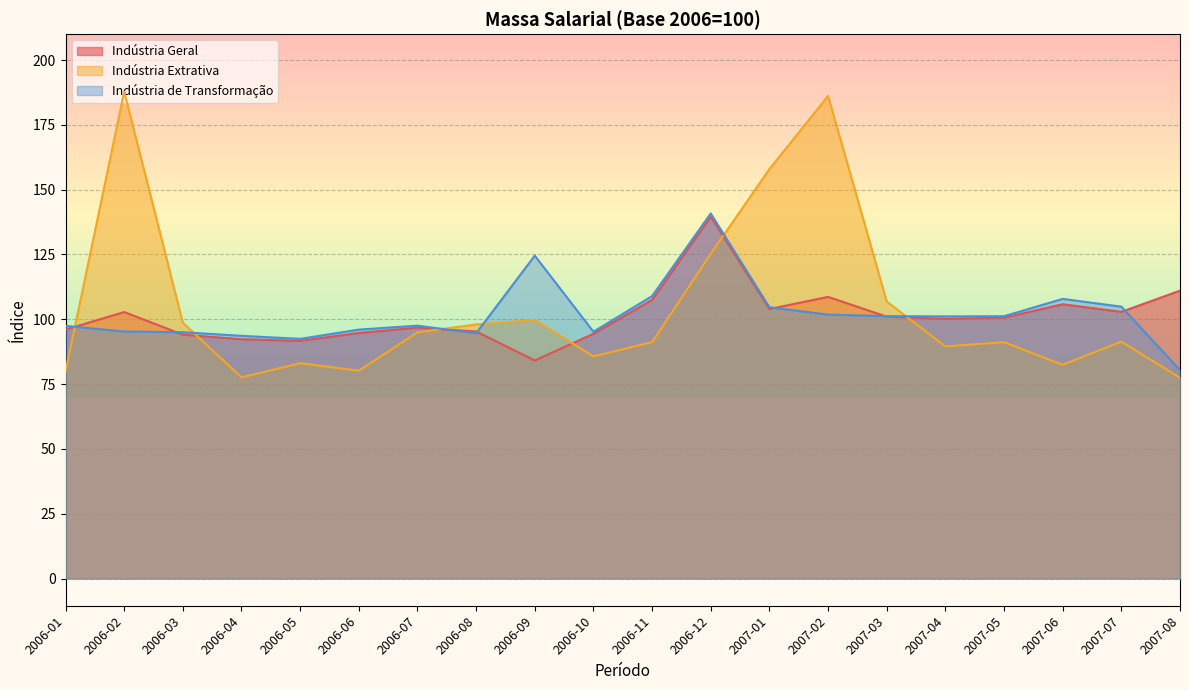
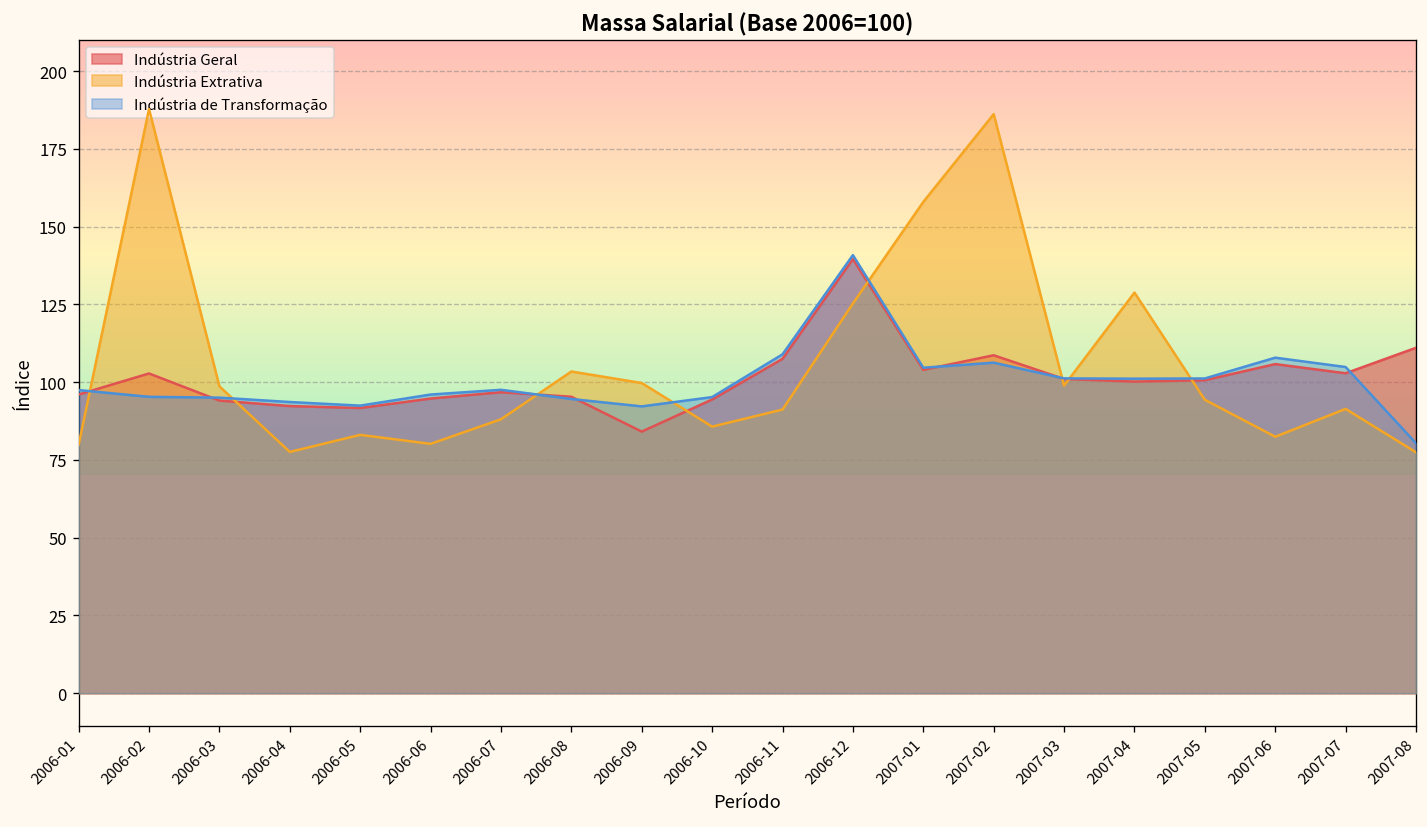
Indústria Extrativa, 2006-07: 95 -> 88
Indústria Extrativa, 2006-08: 98 -> 103
Indústria de Transformação, 2006-09: 125 -> 92
Indústria de Transformação, 2007-02: 102 -> 106
Indústria Extrativa, 2007-03: 107 -> 99
Indústria Extrativa, 2007-04: 90 -> 129
Indústria Extrativa, 2007-05: 91 -> 94
